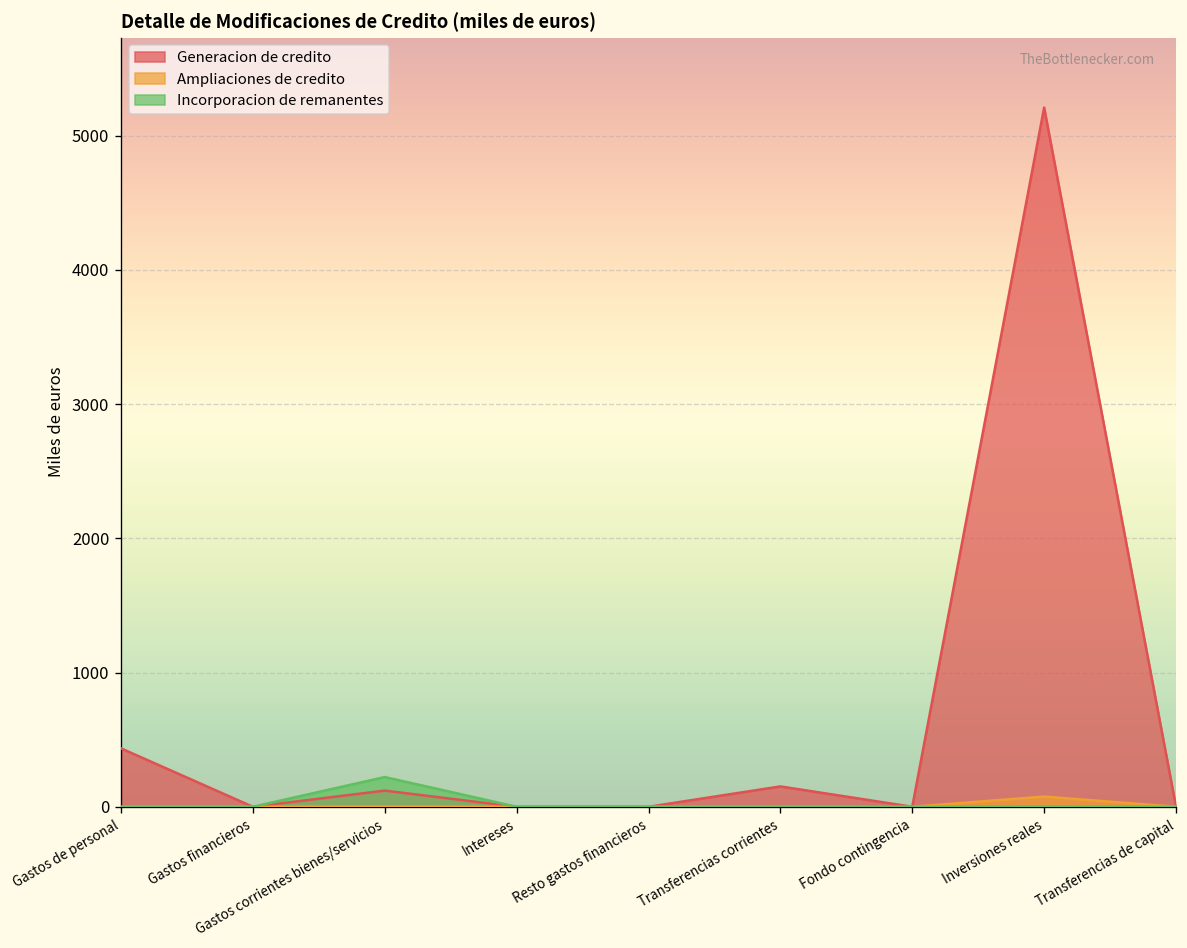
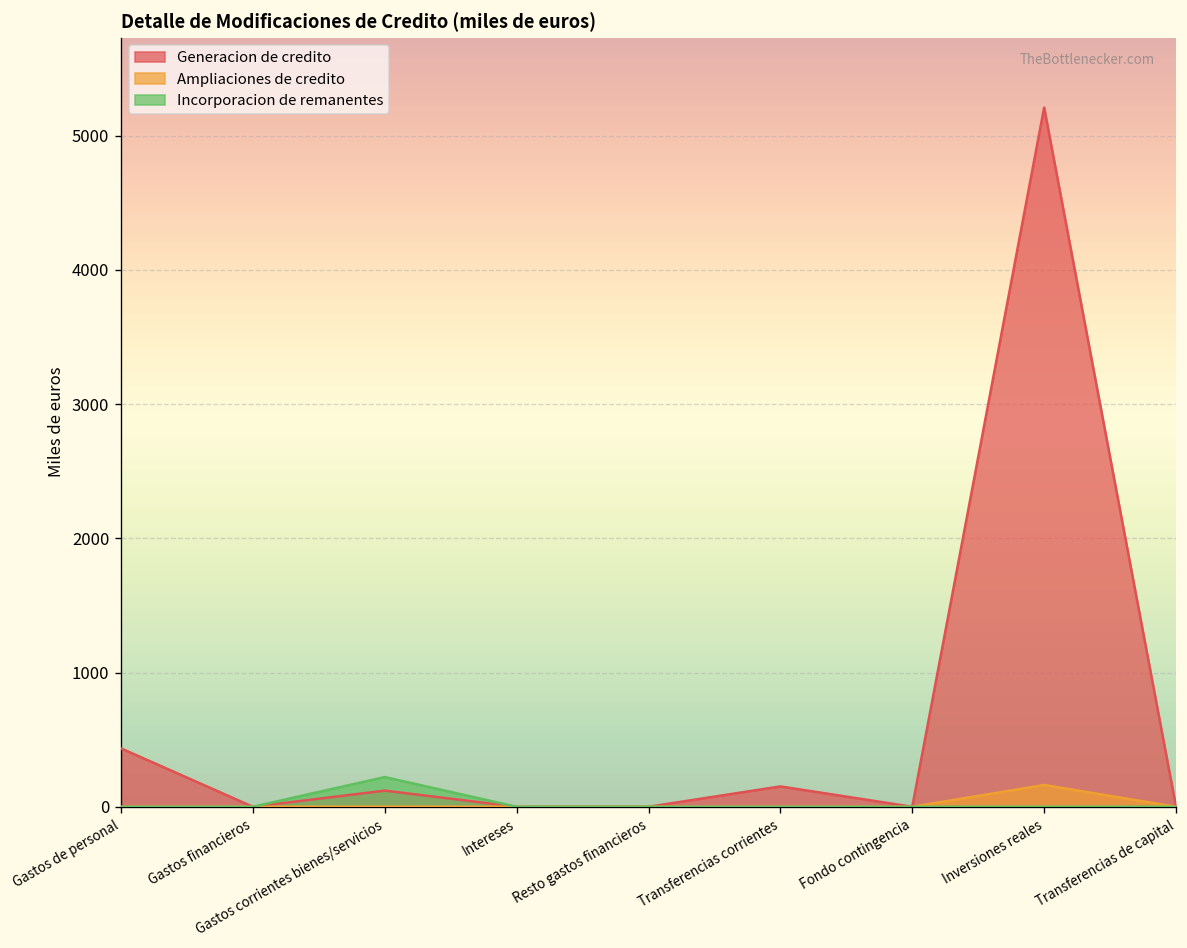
Ampliaciones de credito, Inversiones reales: 80 -> 160
